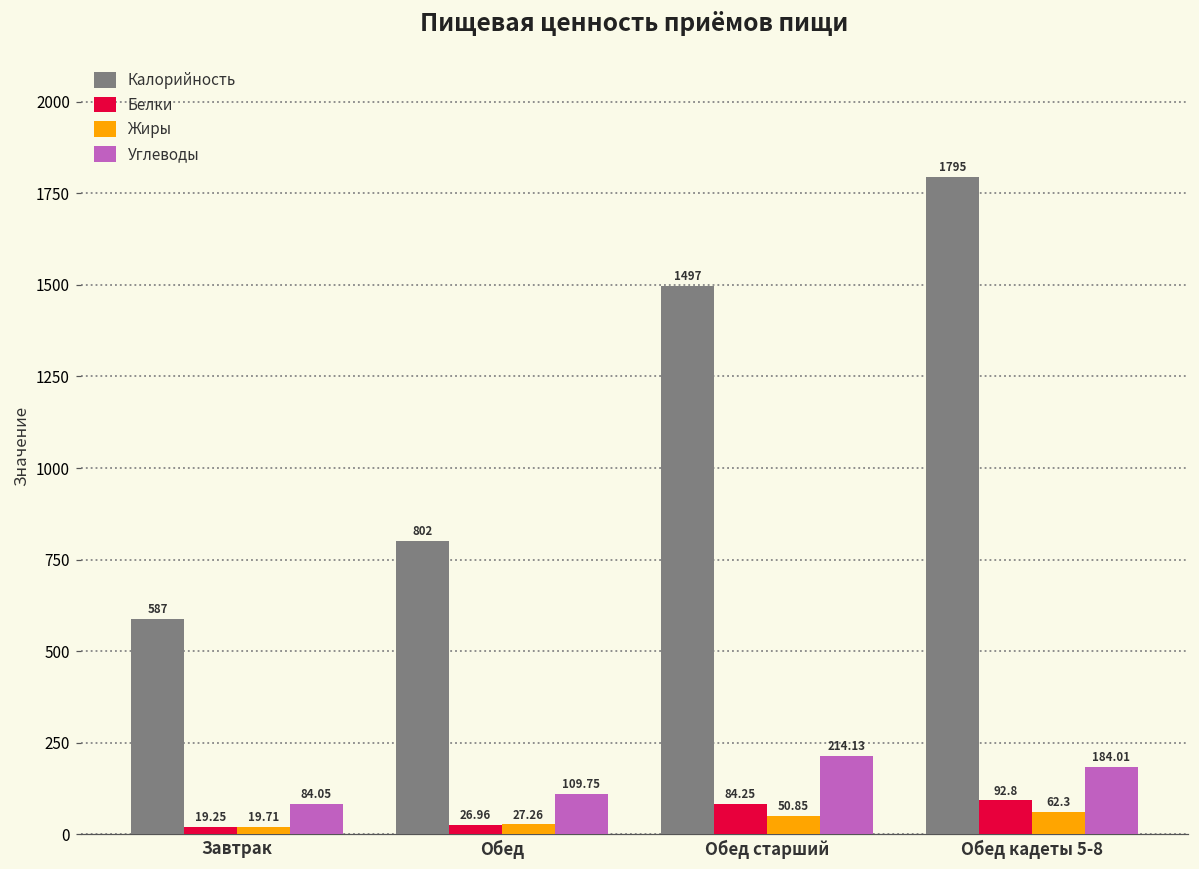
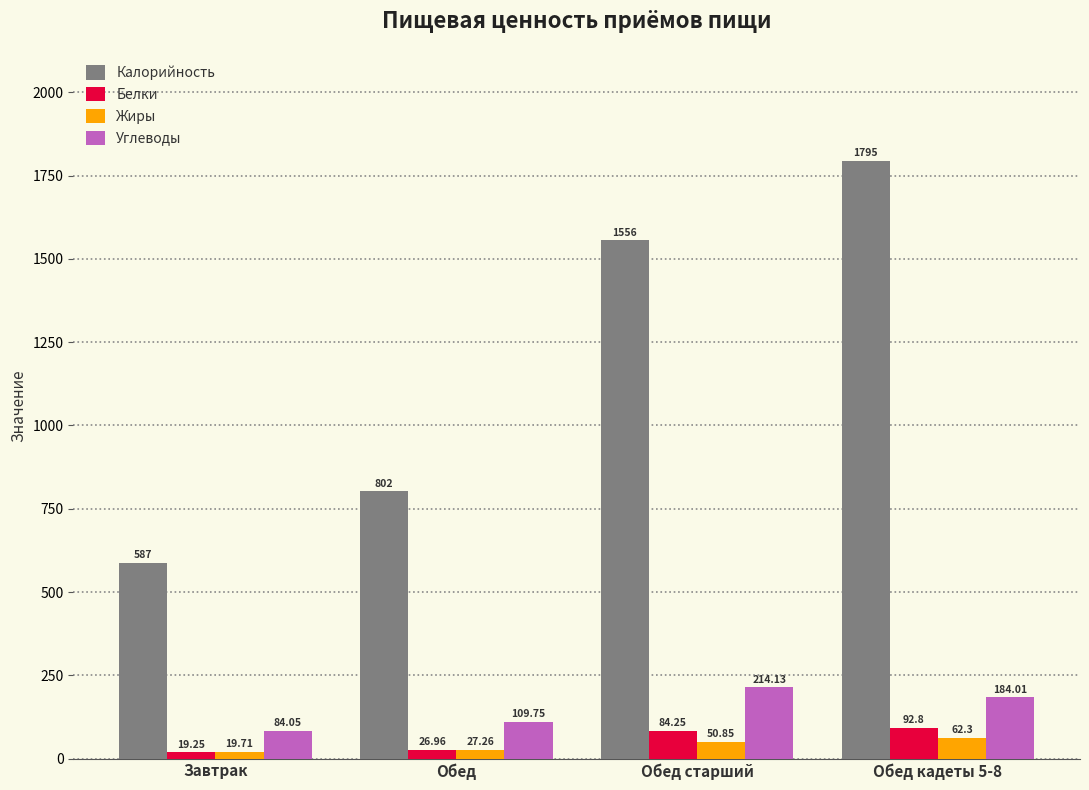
Калорийность, Обед старший: 1497 -> 1556
